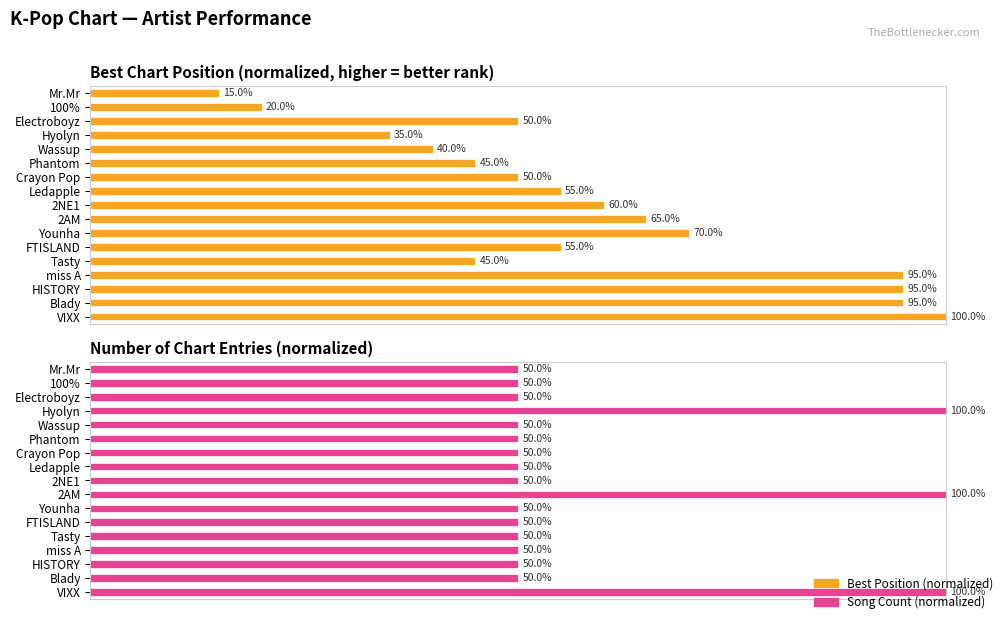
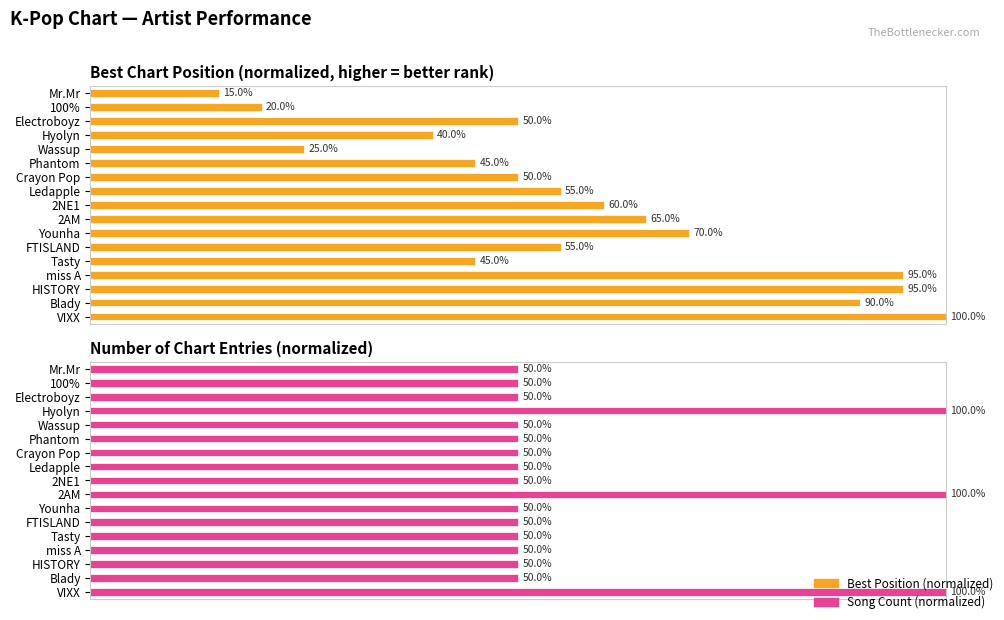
Best Chart Position (normalized, higher = better rank), Hyolyn: 35.0% -> 40.0%
Best Chart Position (normalized, higher = better rank), Wassup: 40.0% -> 25.0%
Best Chart Position (normalized, higher = better rank), Blady: 95.0% -> 90.0%
